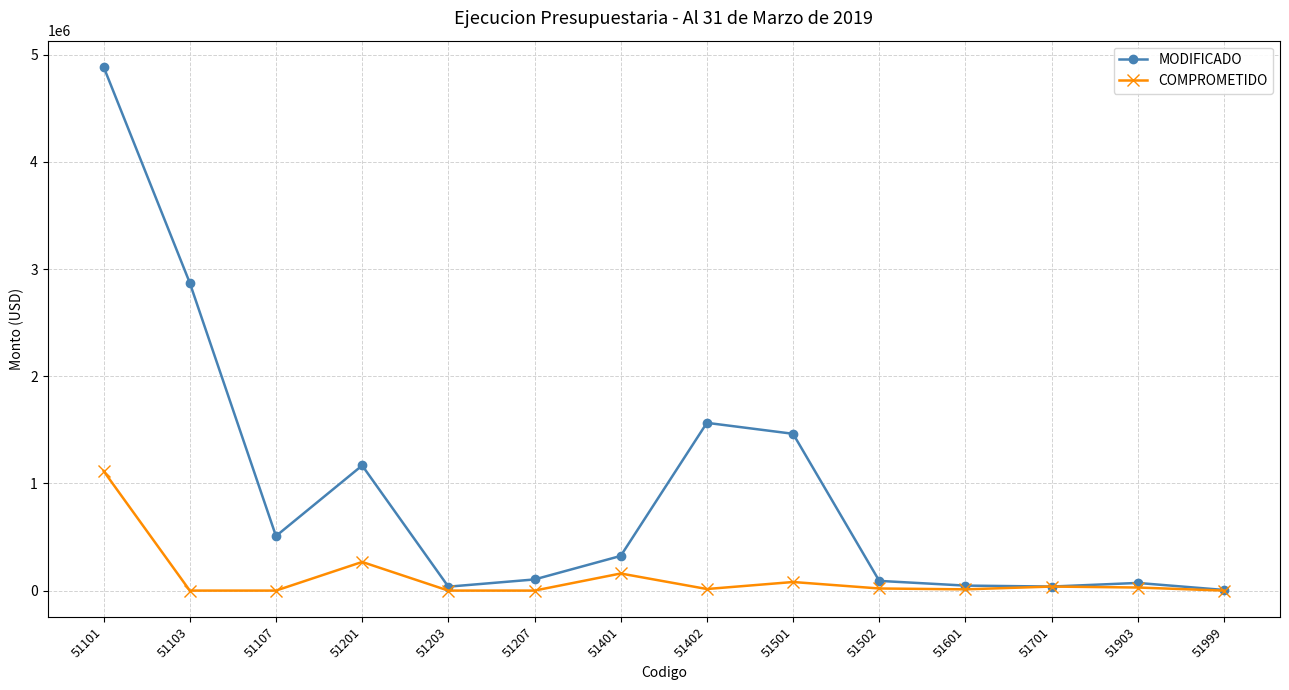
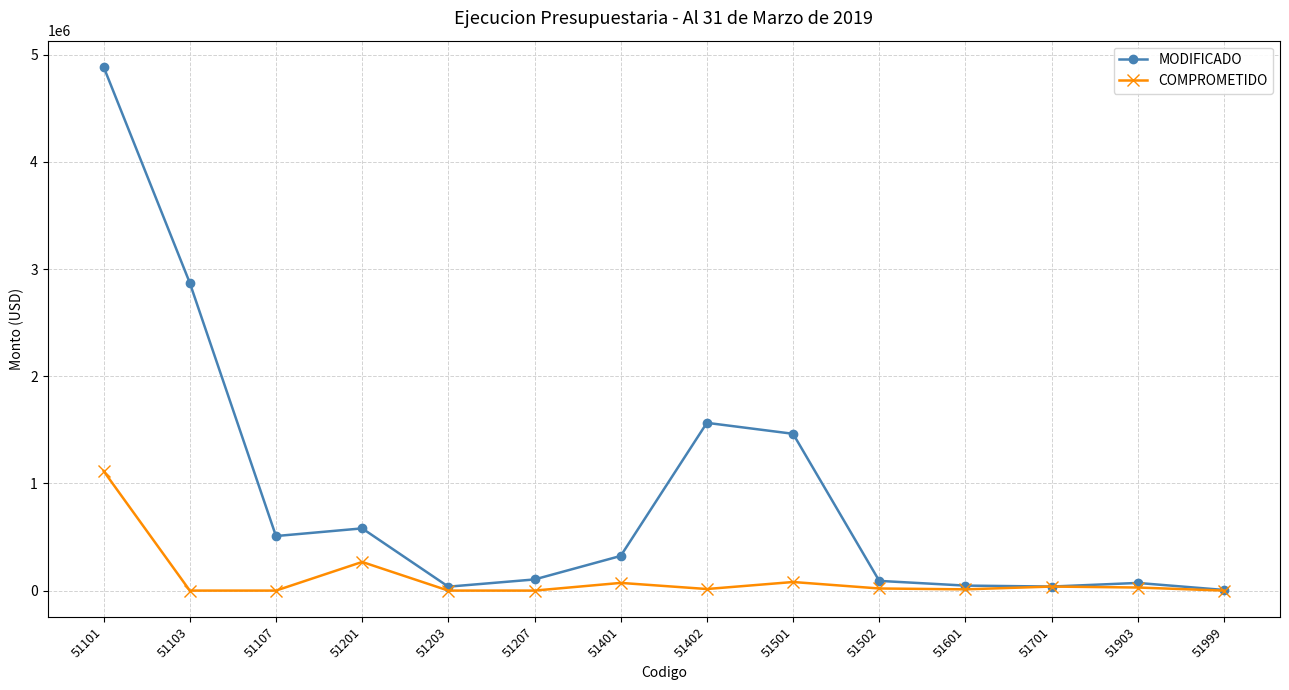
MODIFICADO, 51201: 1170000 -> 580000
COMPROMETIDO, 51401: 160000 -> 70000
